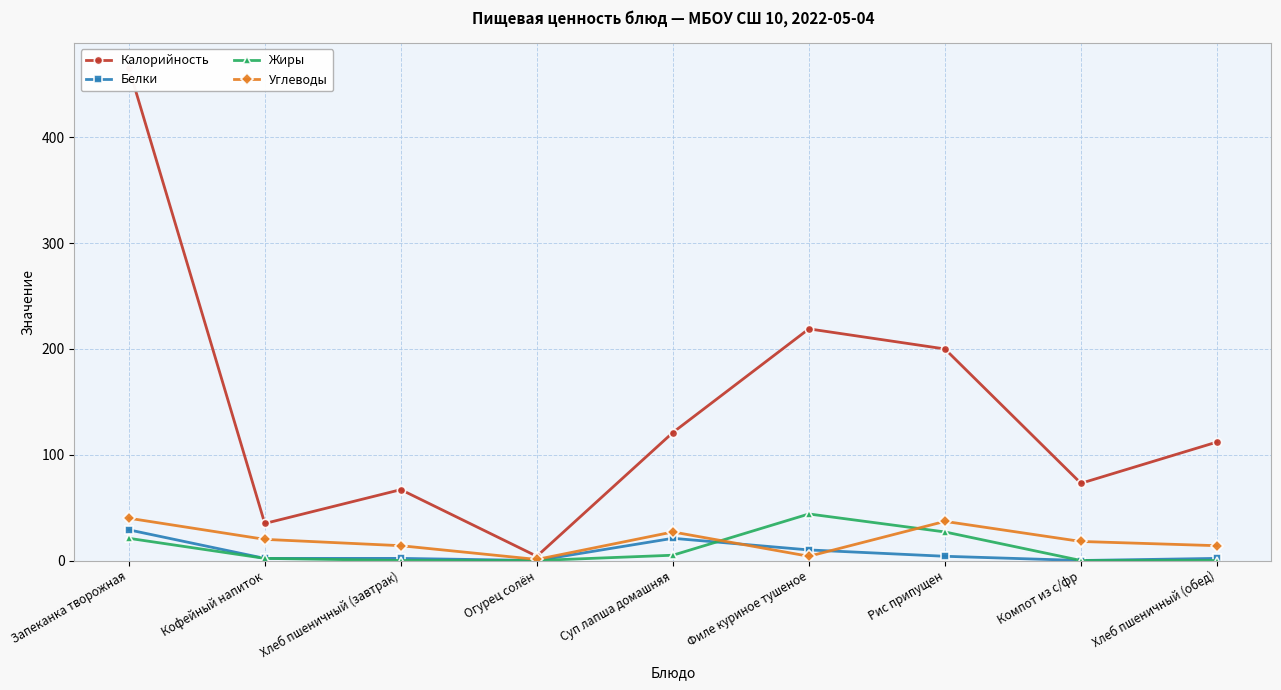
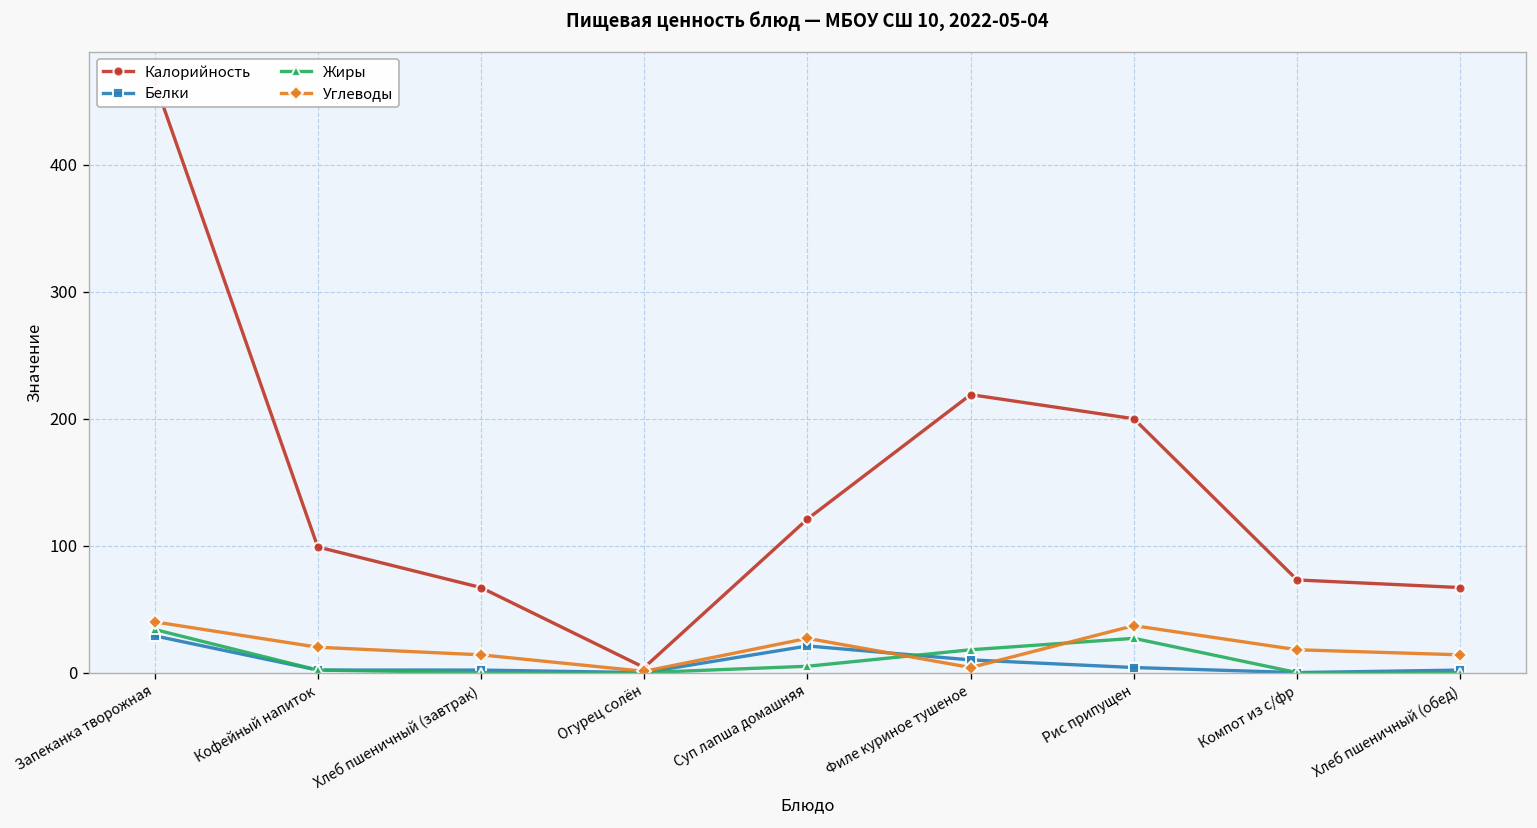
Жиры, Запеканка творожная: 21 -> 34
Калорийность, Кофейный напиток: 35 -> 99
Жиры, Филе куриное тушеное: 44 -> 18
Калорийность, Хлеб пшеничный (обед): 112 -> 67
